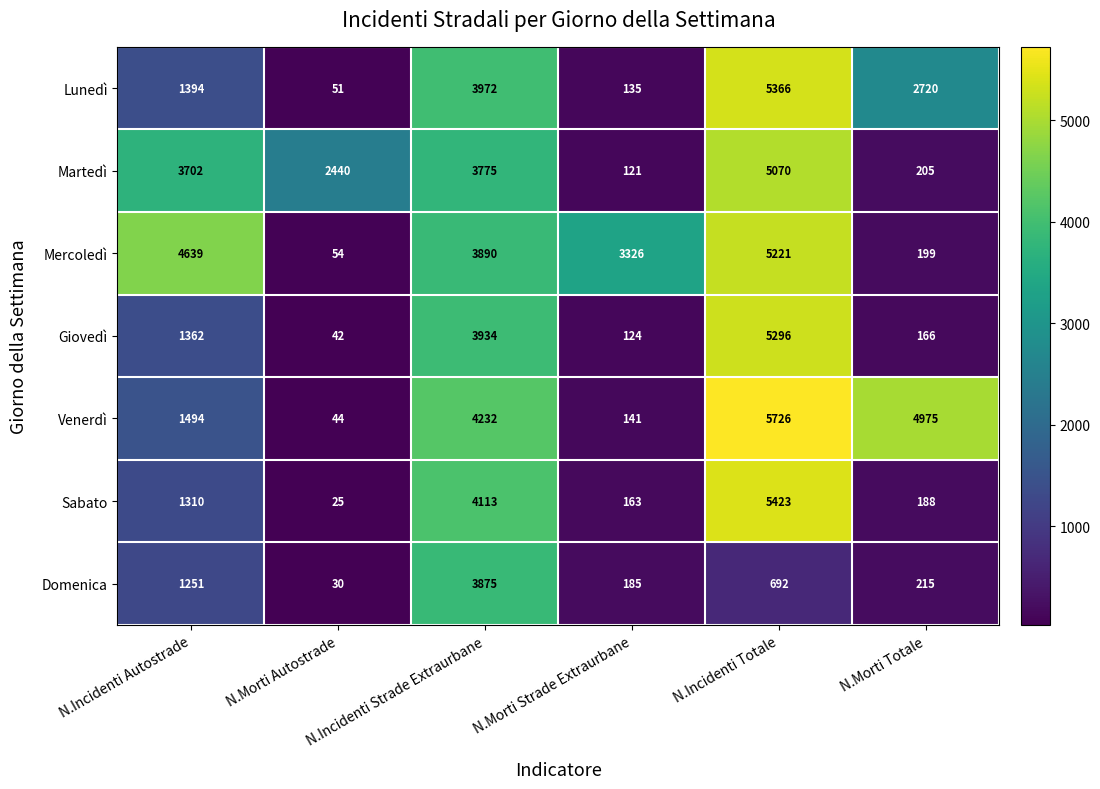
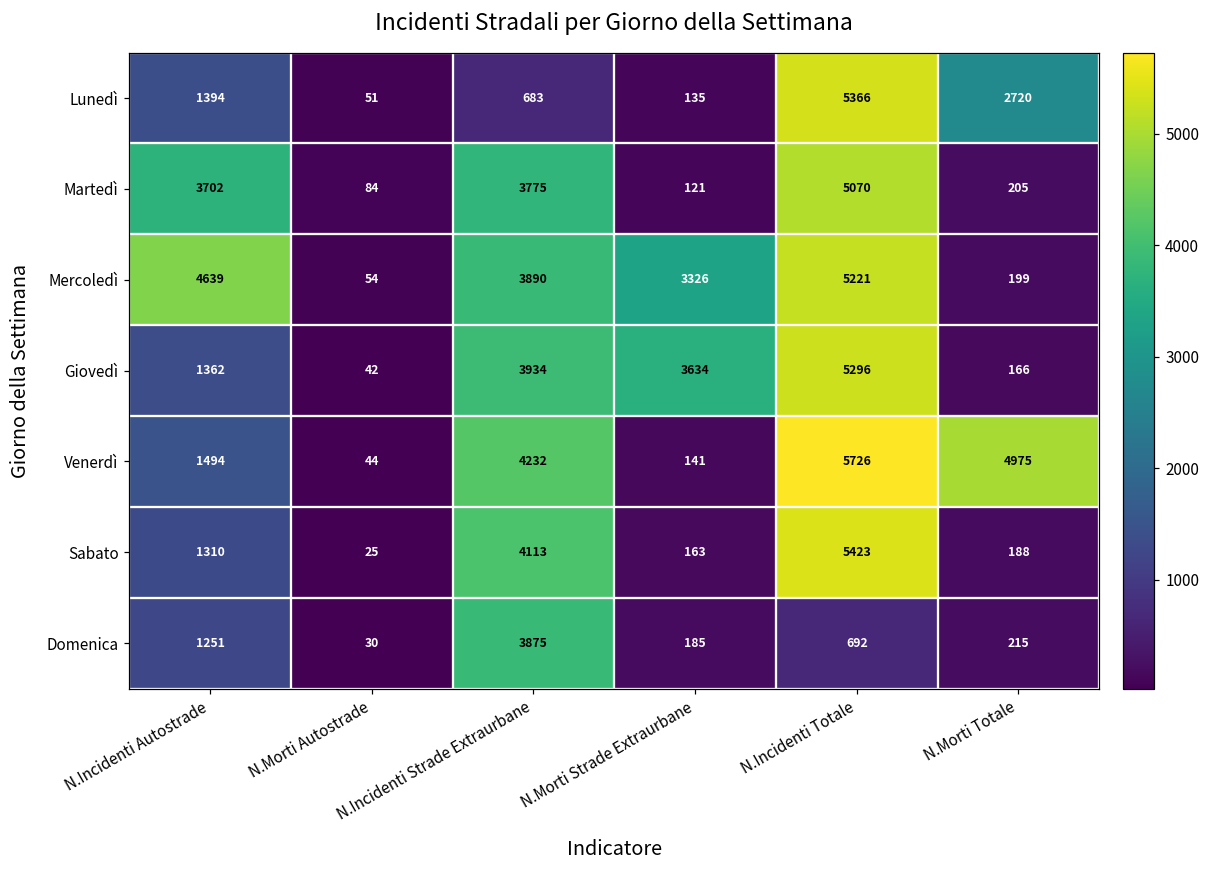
Lunedì, N.Incidenti Strade Extraurbane: 3972 -> 683
Martedì, N.Morti Autostrade: 2440 -> 84
Giovedì, N.Morti Strade Extraurbane: 124 -> 3634
